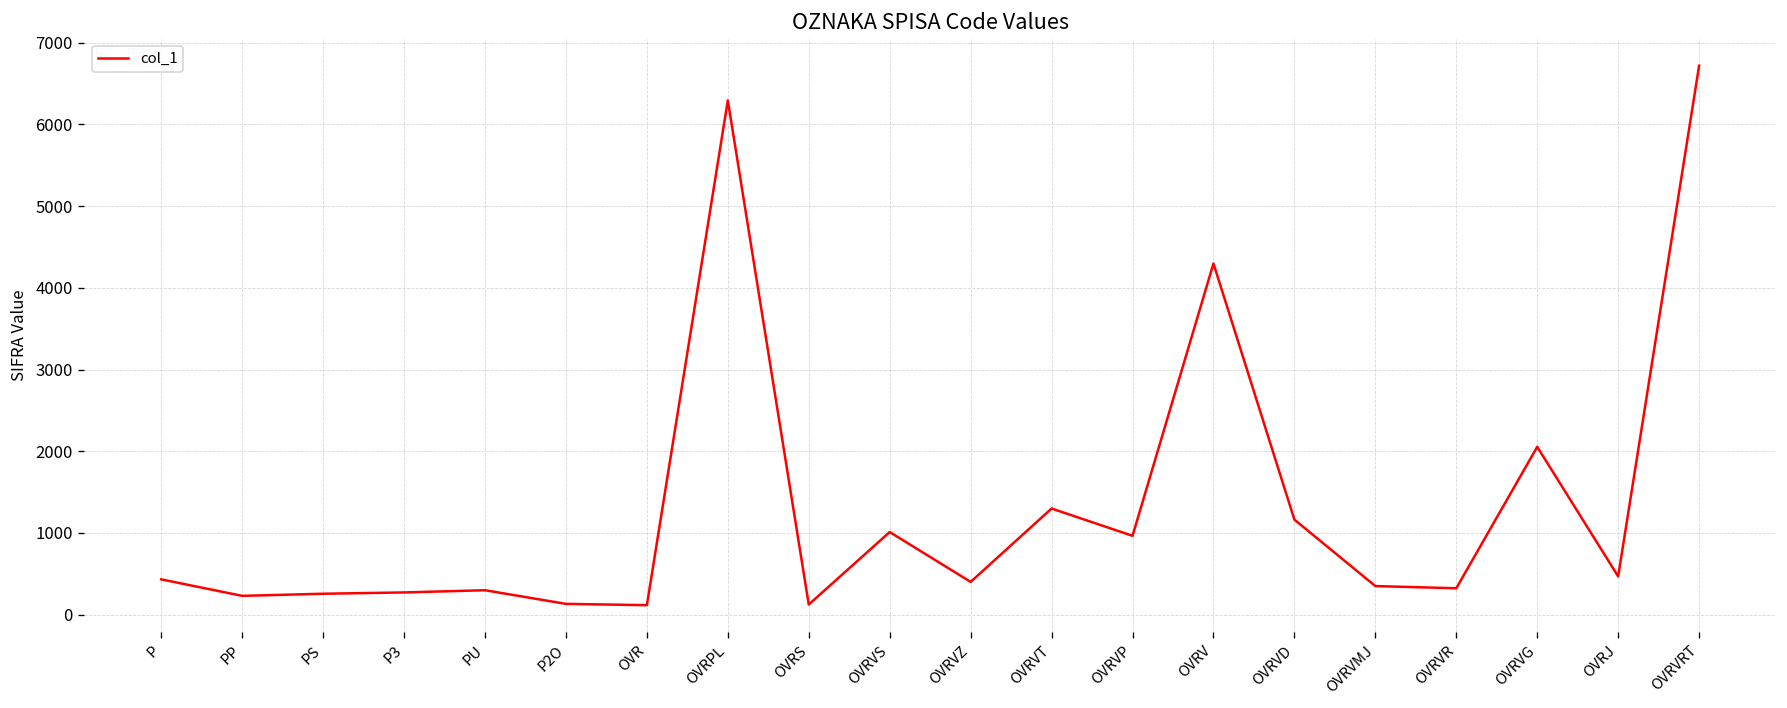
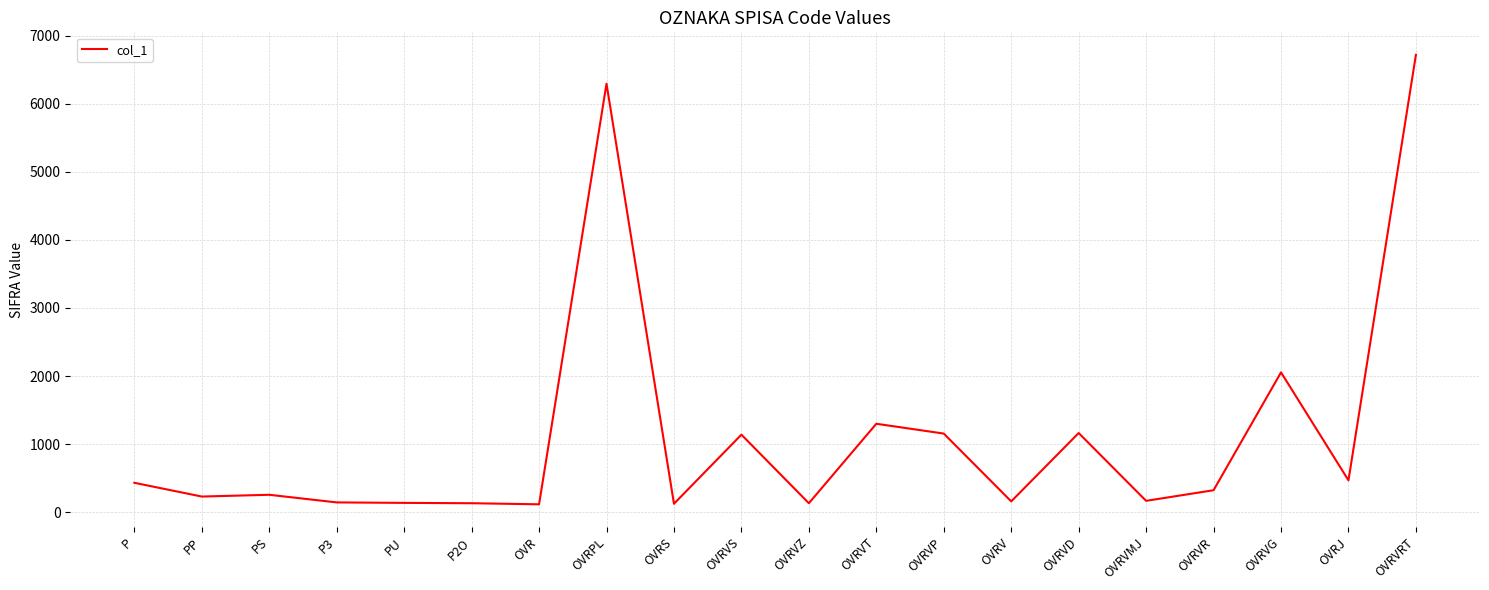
P3: 300 -> 100
PU: 300 -> 100
OVRVS: 1000 -> 1100
OVRVZ: 400 -> 100
OVRVP: 1000 -> 1200
OVRV: 4300 -> 200
OVRVMJ: 400 -> 200
